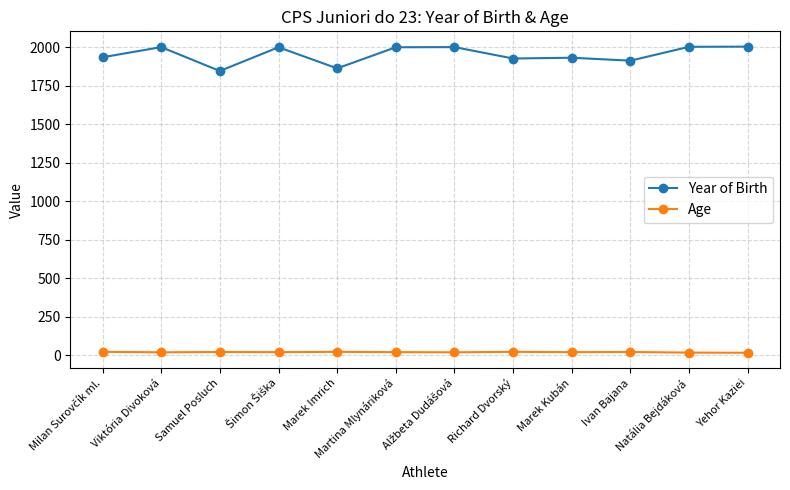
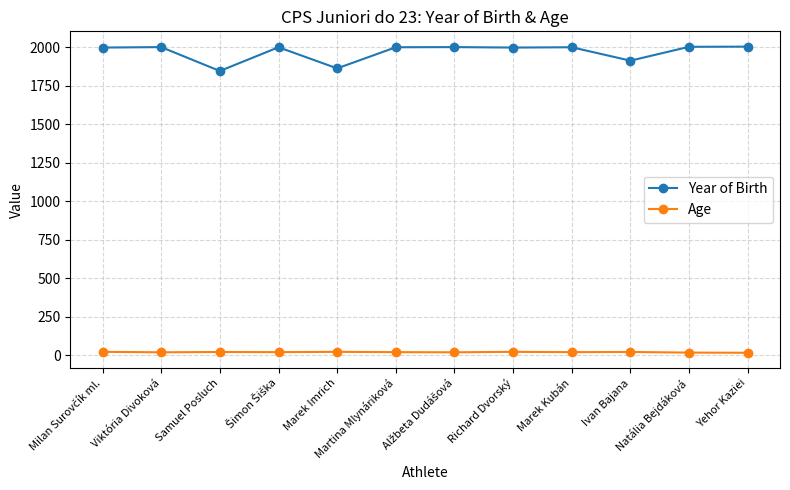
Year of Birth, Milan Surovčík ml.: 1930 -> 2000
Year of Birth, Richard Dvorský: 1930 -> 2000
Year of Birth, Marek Kubán: 1930 -> 2000
